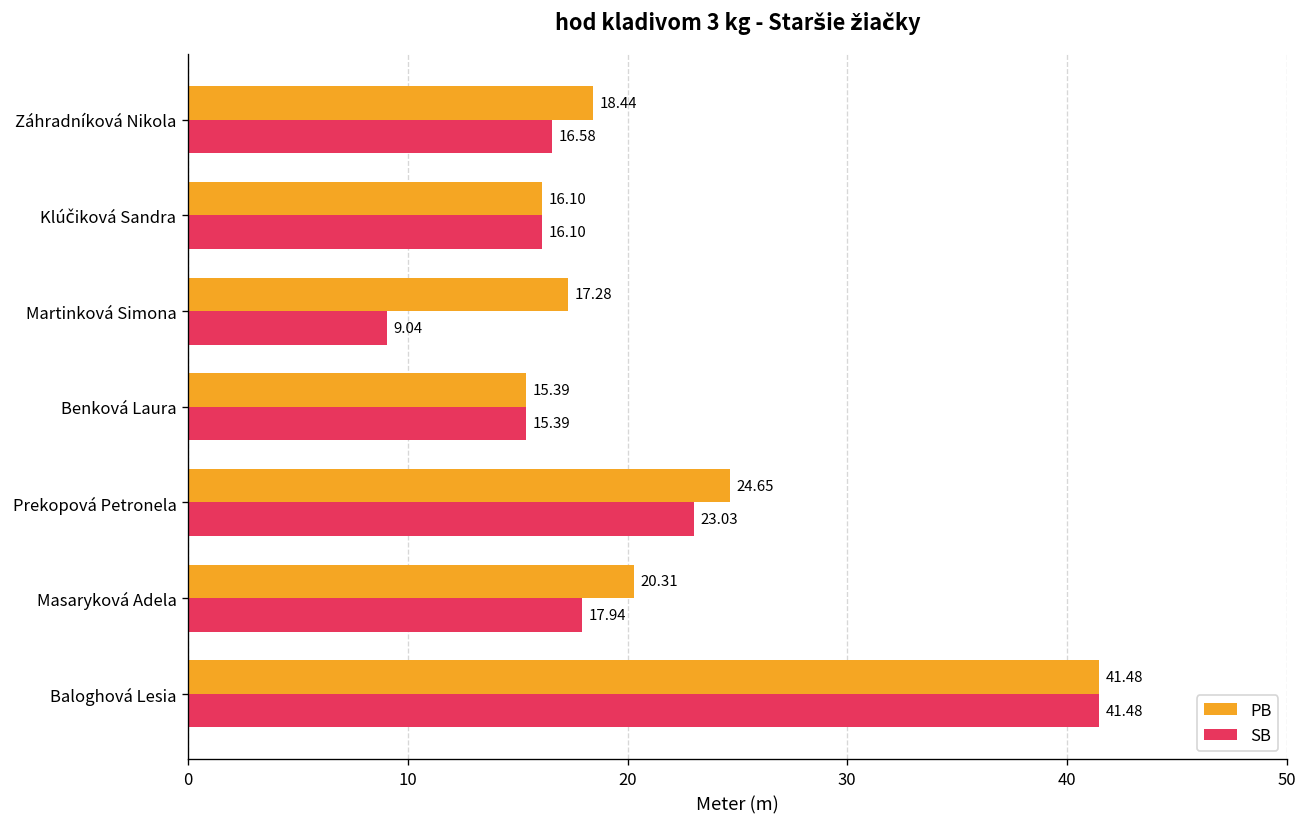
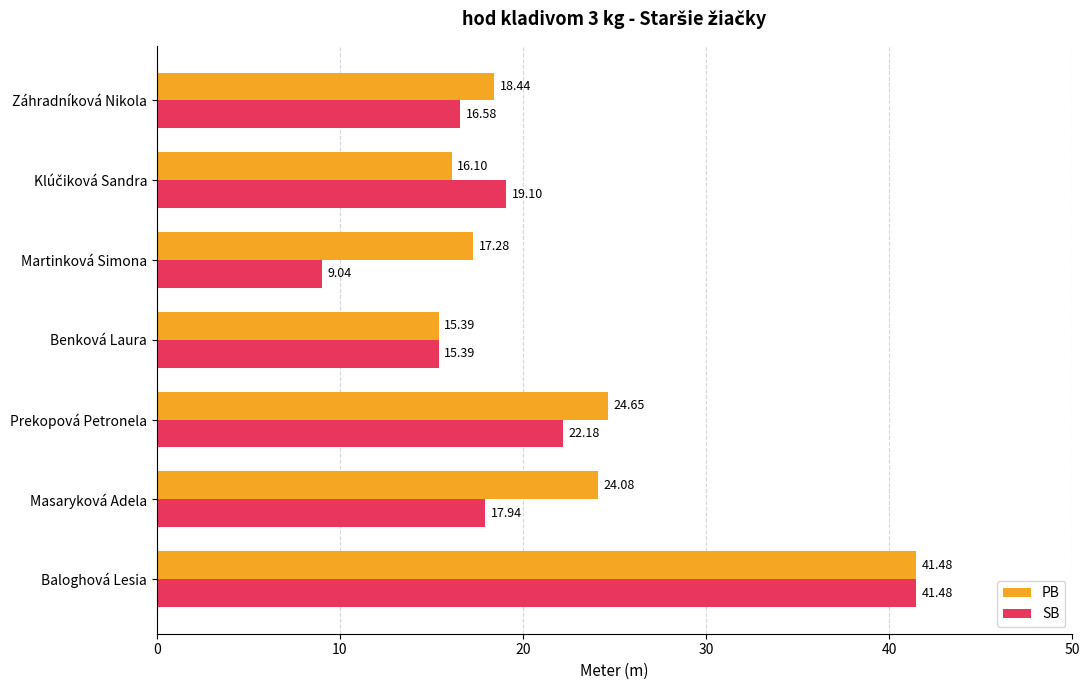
SB, Klúčiková Sandra: 16.10 -> 19.10
SB, Prekopová Petronela: 23.03 -> 22.18
PB, Masaryková Adela: 20.31 -> 24.08
